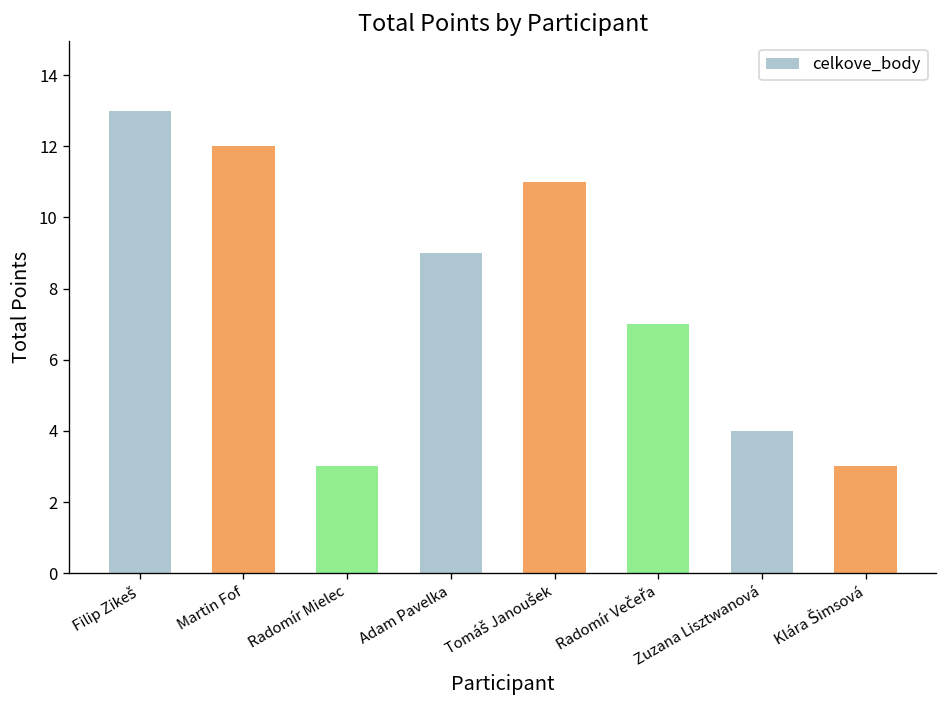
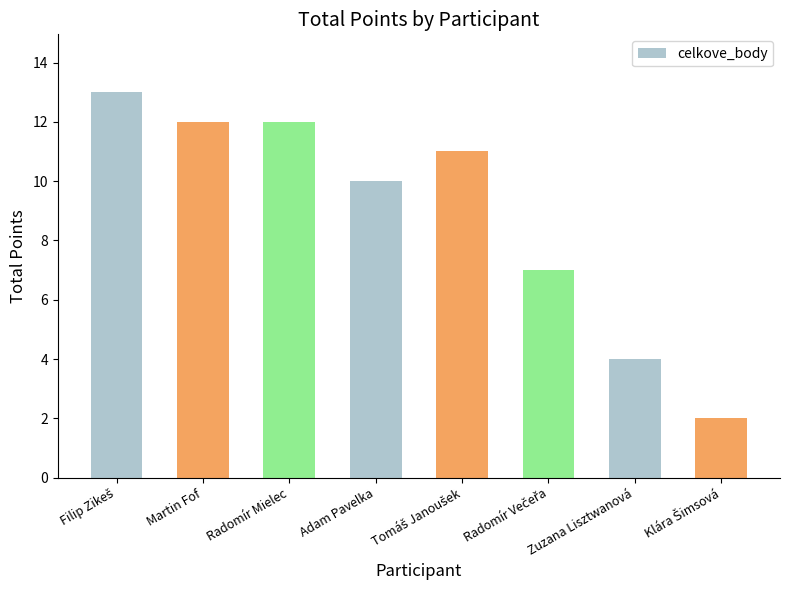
Radomír Mielec: 3 -> 12
Adam Pavelka: 9 -> 10
Klára Šimsová: 3 -> 2
